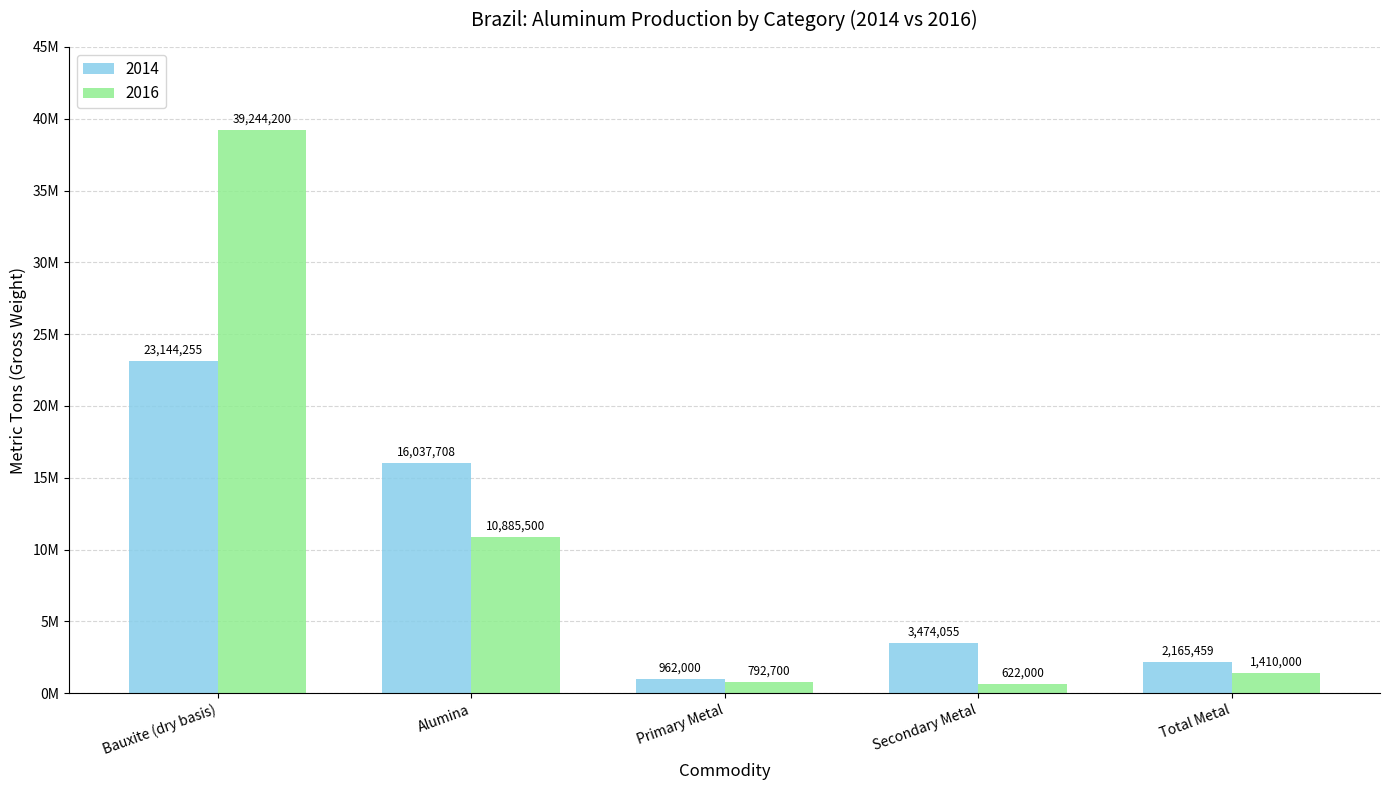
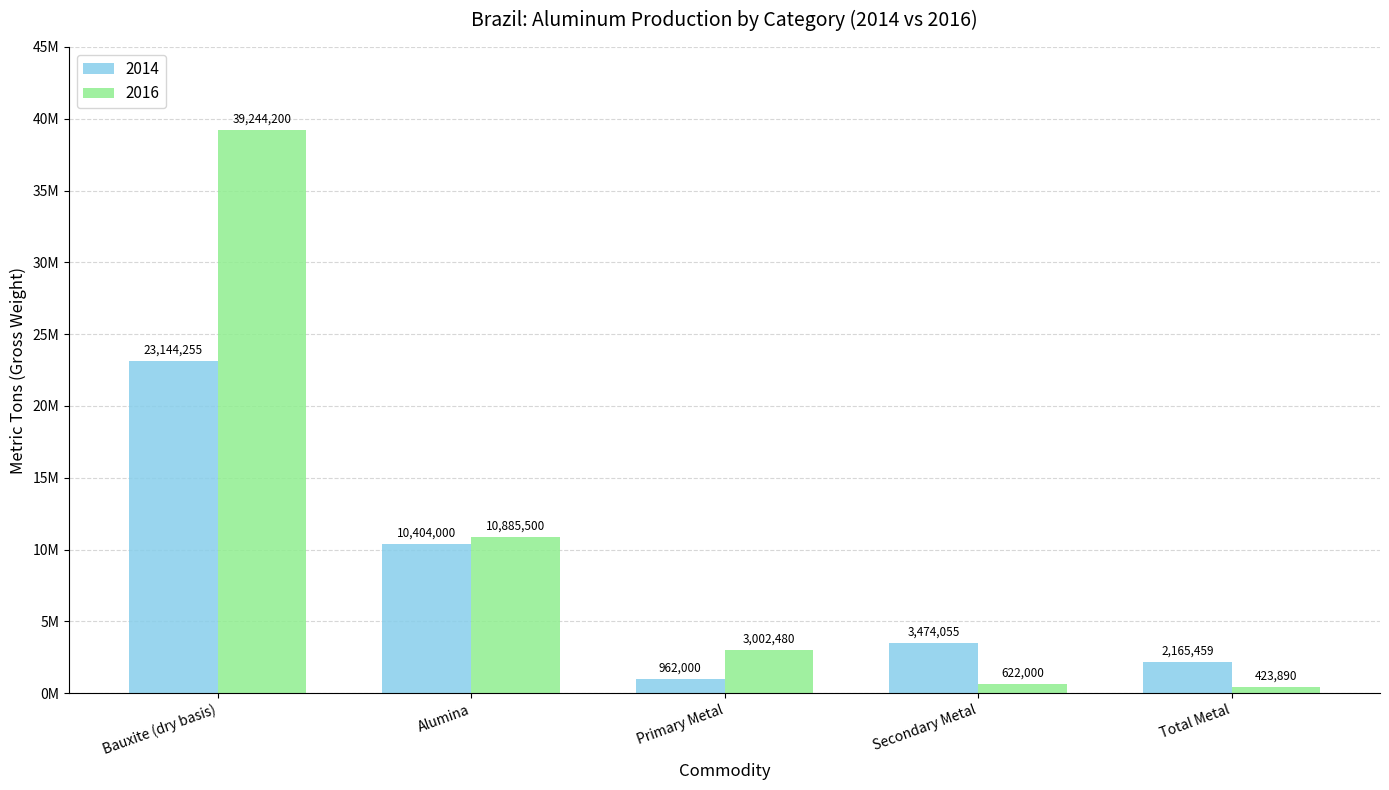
2014, Alumina: 16,037,708 -> 10,404,000
2016, Primary Metal: 792,700 -> 3,002,480
2016, Total Metal: 1,410,000 -> 423,890
